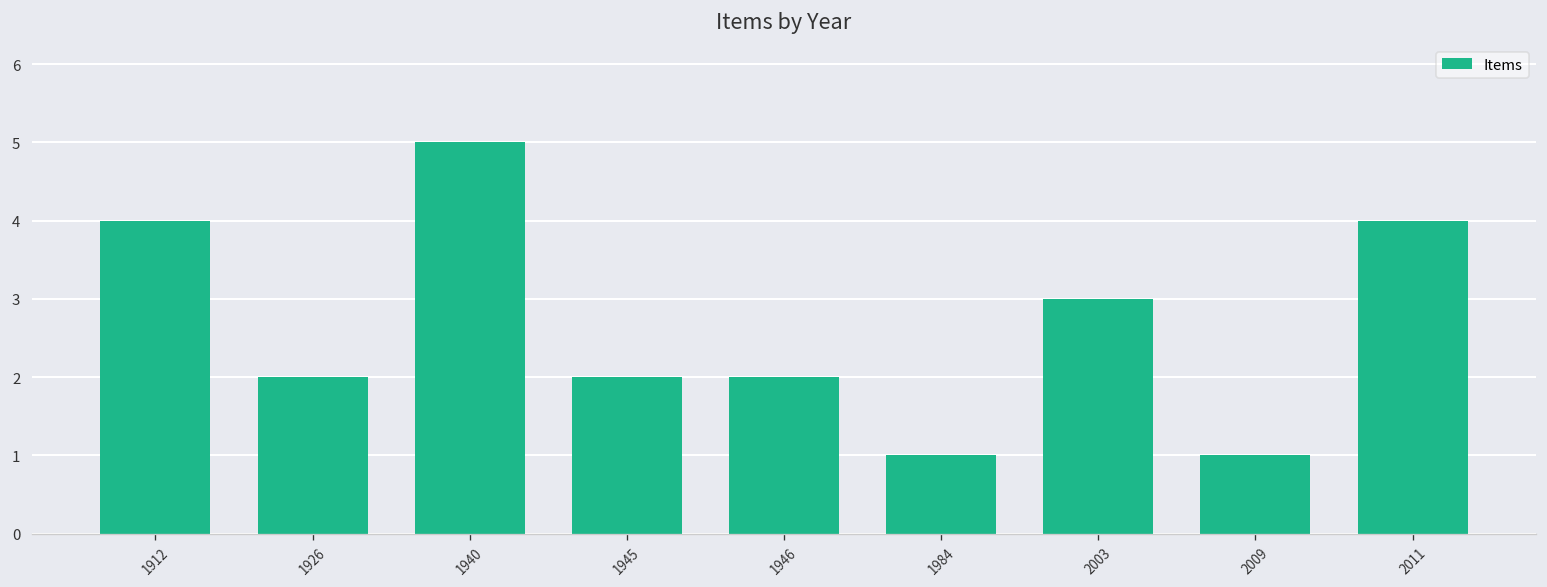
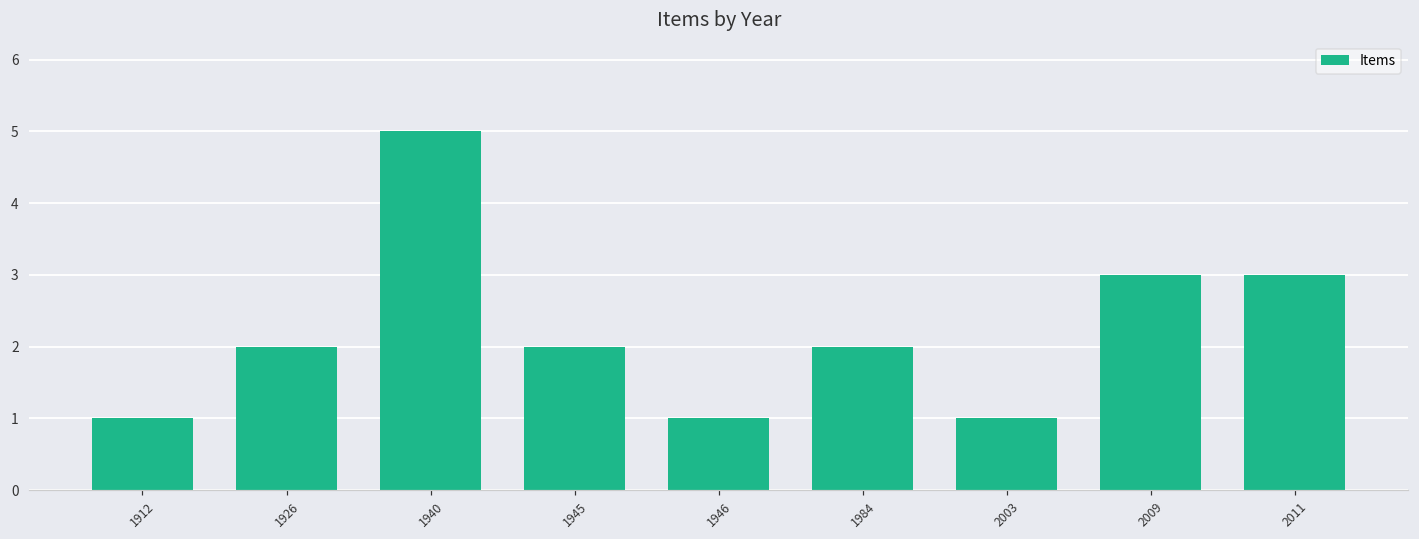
1912: 4 -> 1
1946: 2 -> 1
1984: 1 -> 2
2003: 3 -> 1
2009: 1 -> 3
2011: 4 -> 3
